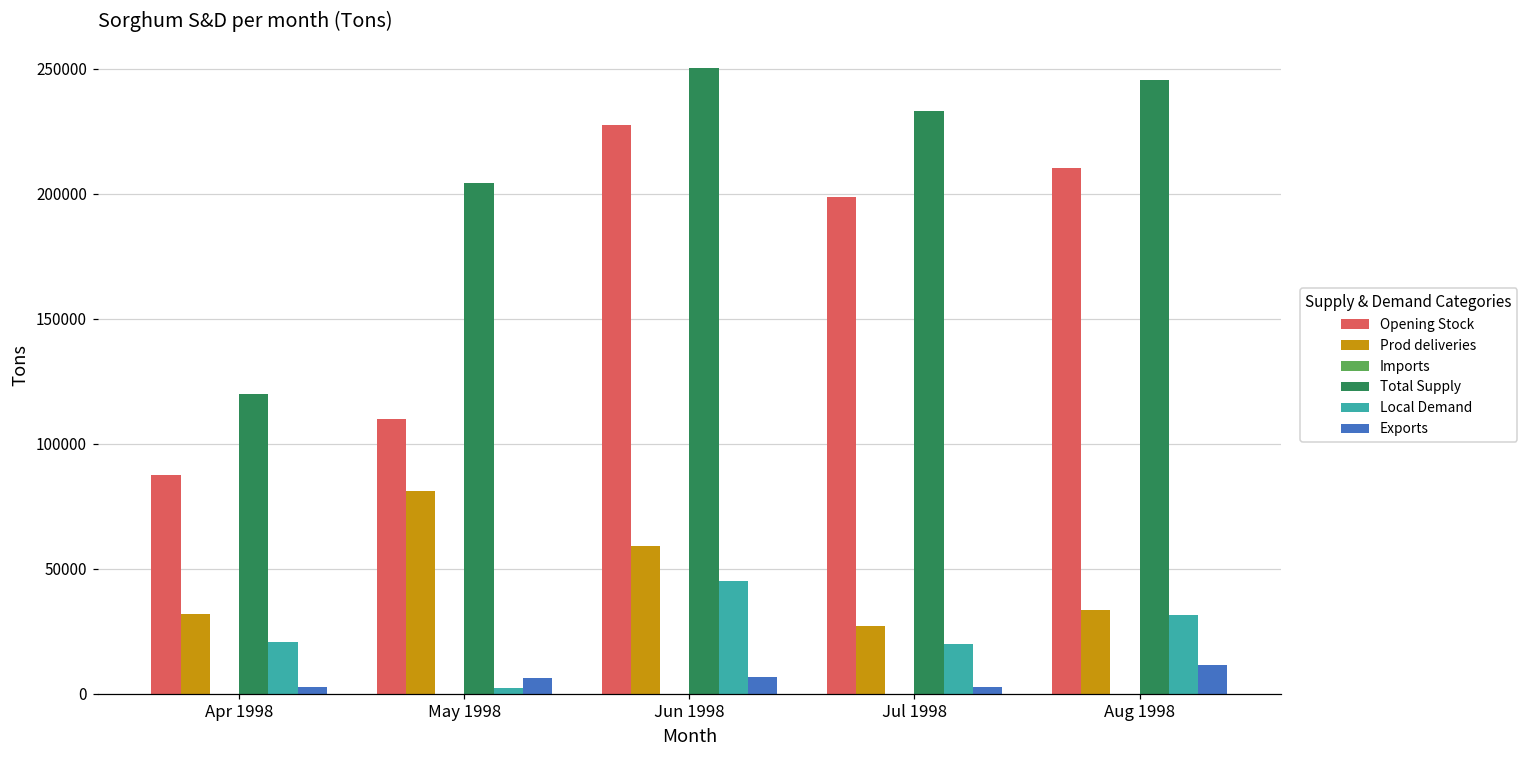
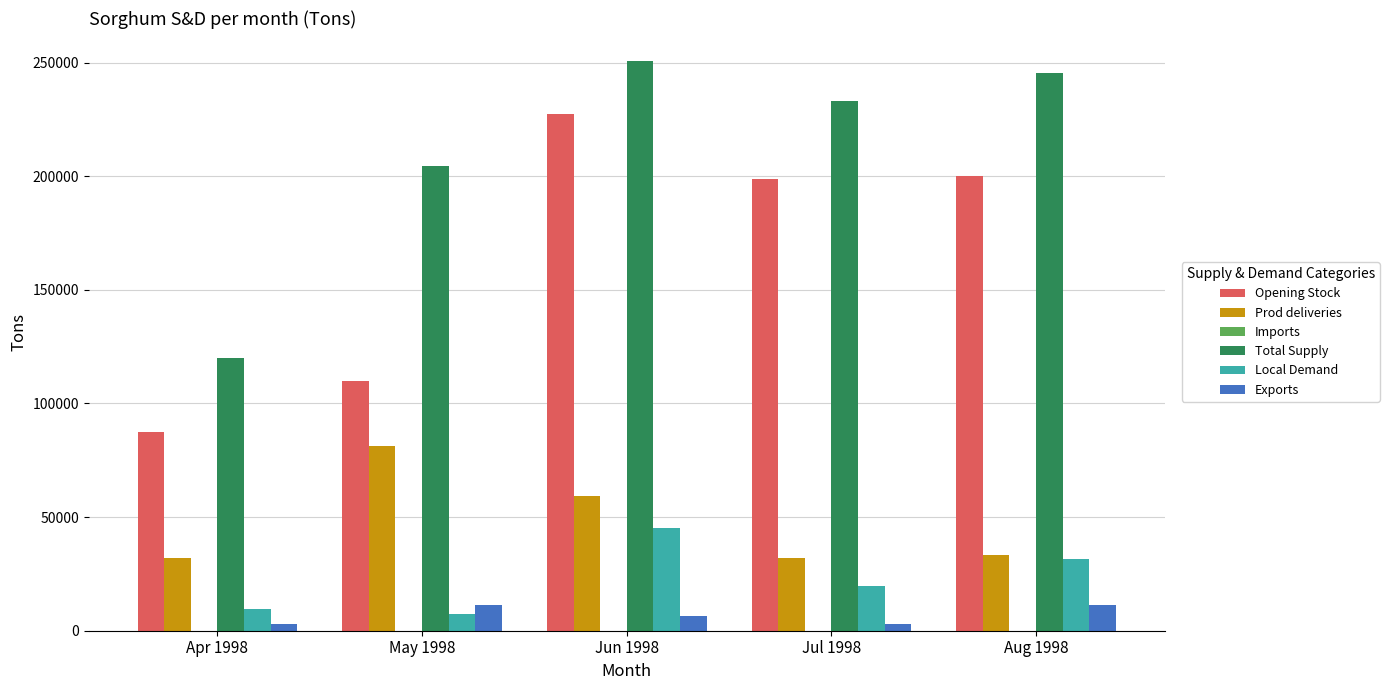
Local Demand, Apr 1998: 21000 -> 10000
Local Demand, May 1998: 2000 -> 8000
Exports, May 1998: 6000 -> 11000
Prod deliveries, Jul 1998: 27000 -> 32000
Opening Stock, Aug 1998: 210000 -> 200000
